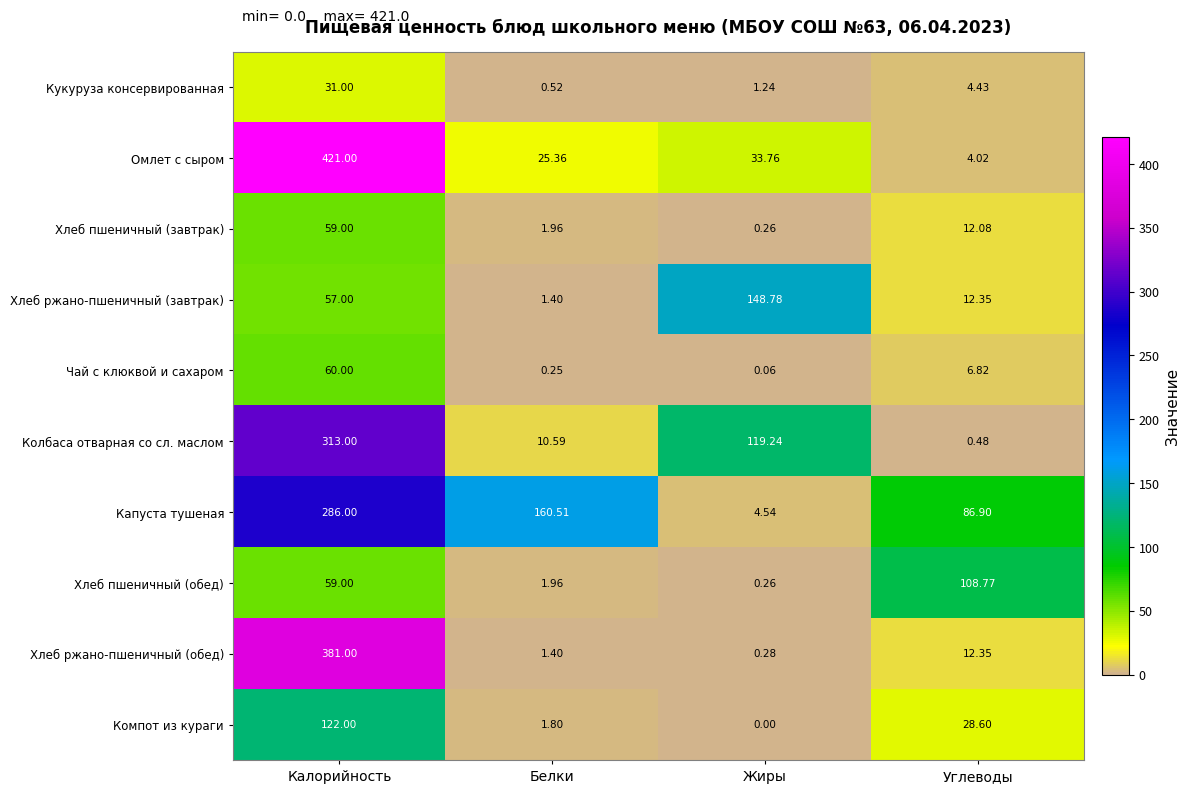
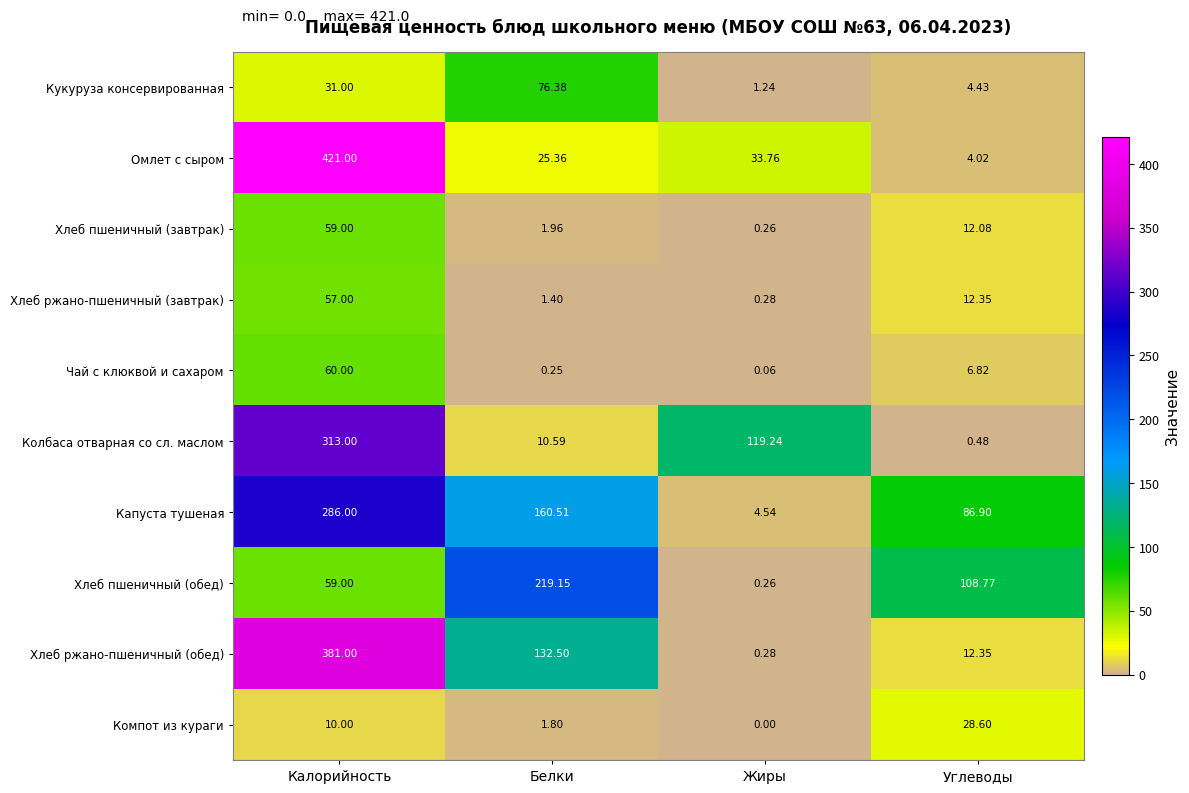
Кукуруза консервированная, Белки: 0.52 -> 76.38
Хлеб ржано-пшеничный (завтрак), Жиры: 148.78 -> 0.28
Хлеб пшеничный (обед), Белки: 1.96 -> 219.15
Хлеб ржано-пшеничный (обед), Белки: 1.40 -> 132.50
Компот из кураги, Калорийность: 122.00 -> 10.00
